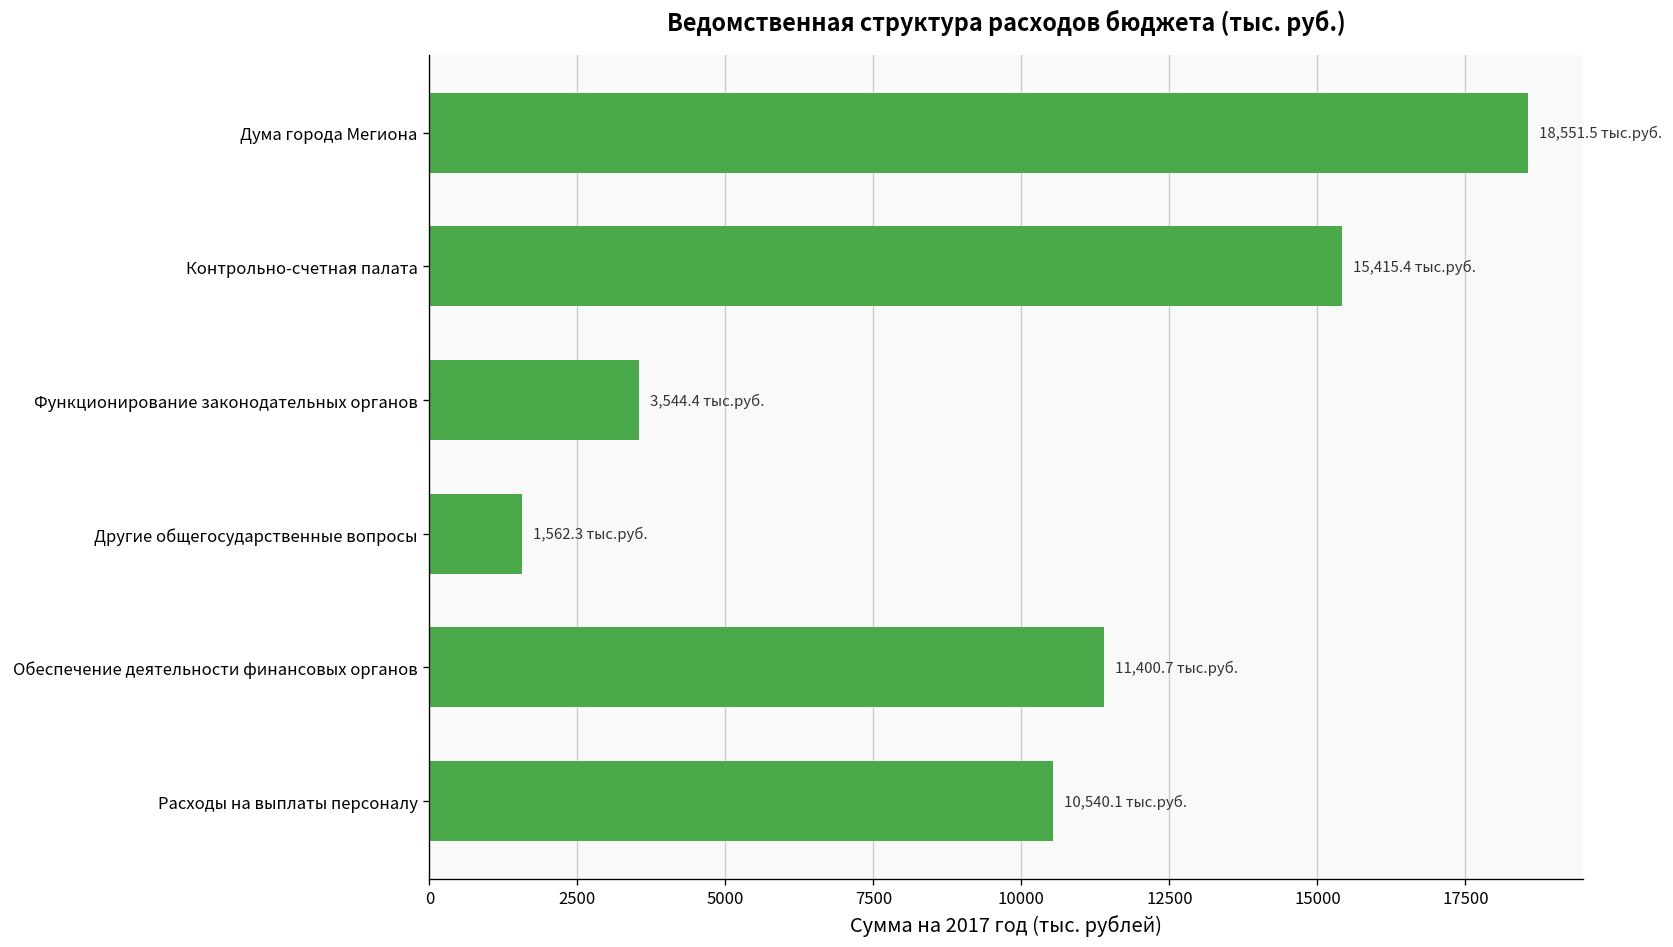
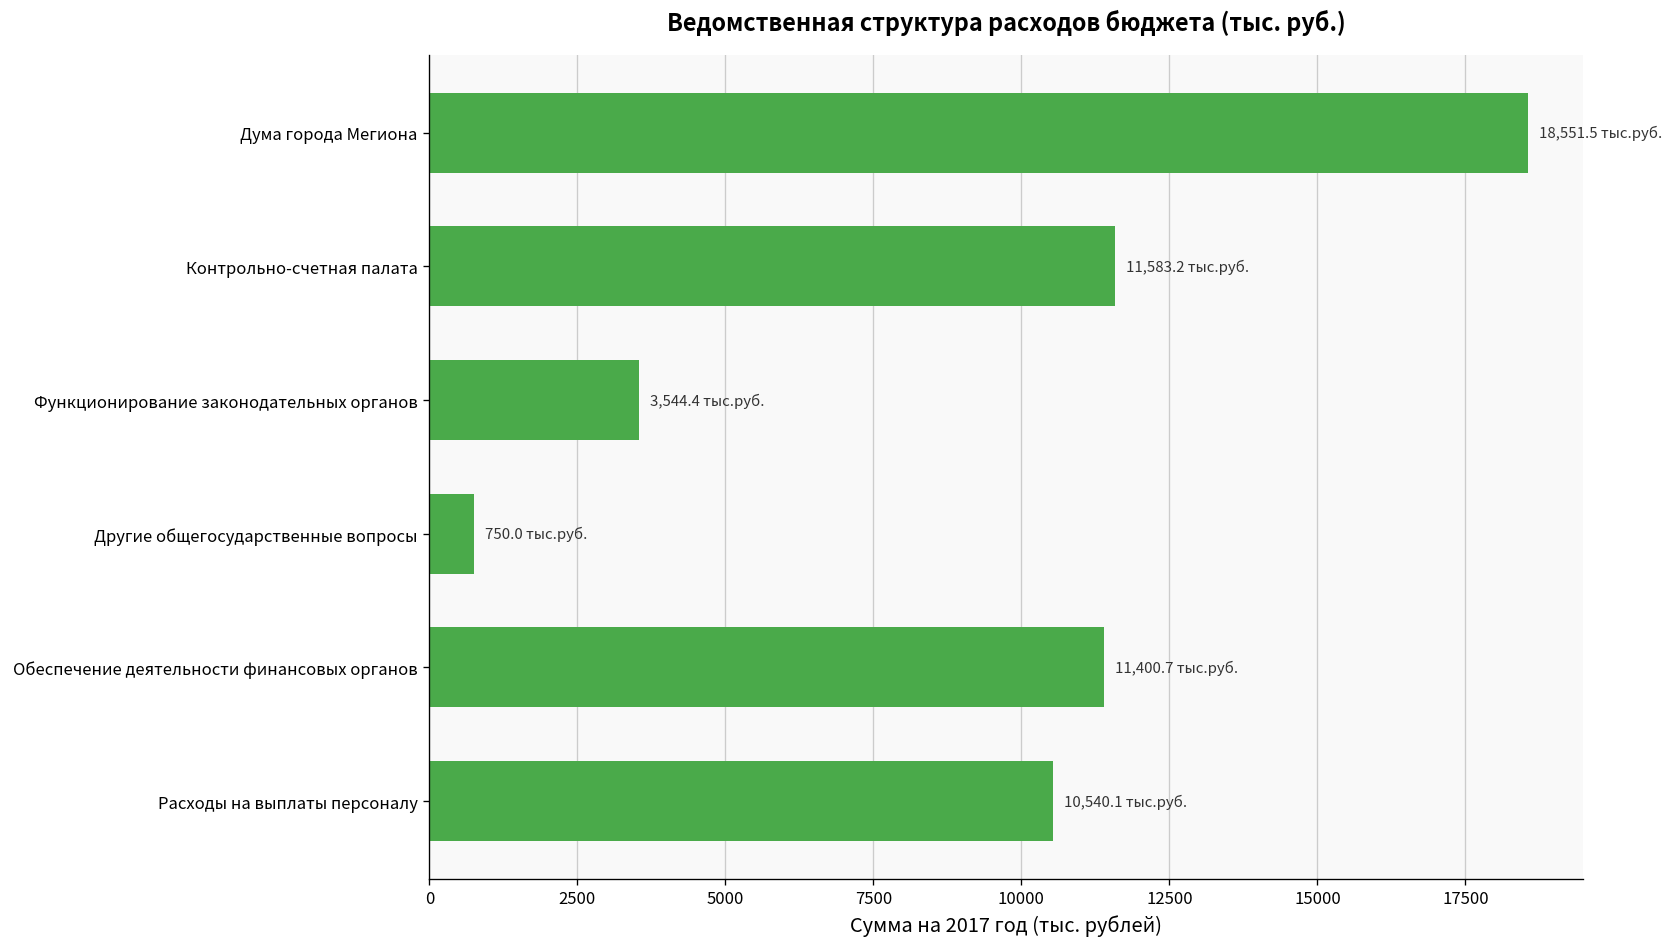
Контрольно-счетная палата: 15,415.4 -> 11,583.2
Другие общегосударственные вопросы: 1,562.3 -> 750.0
